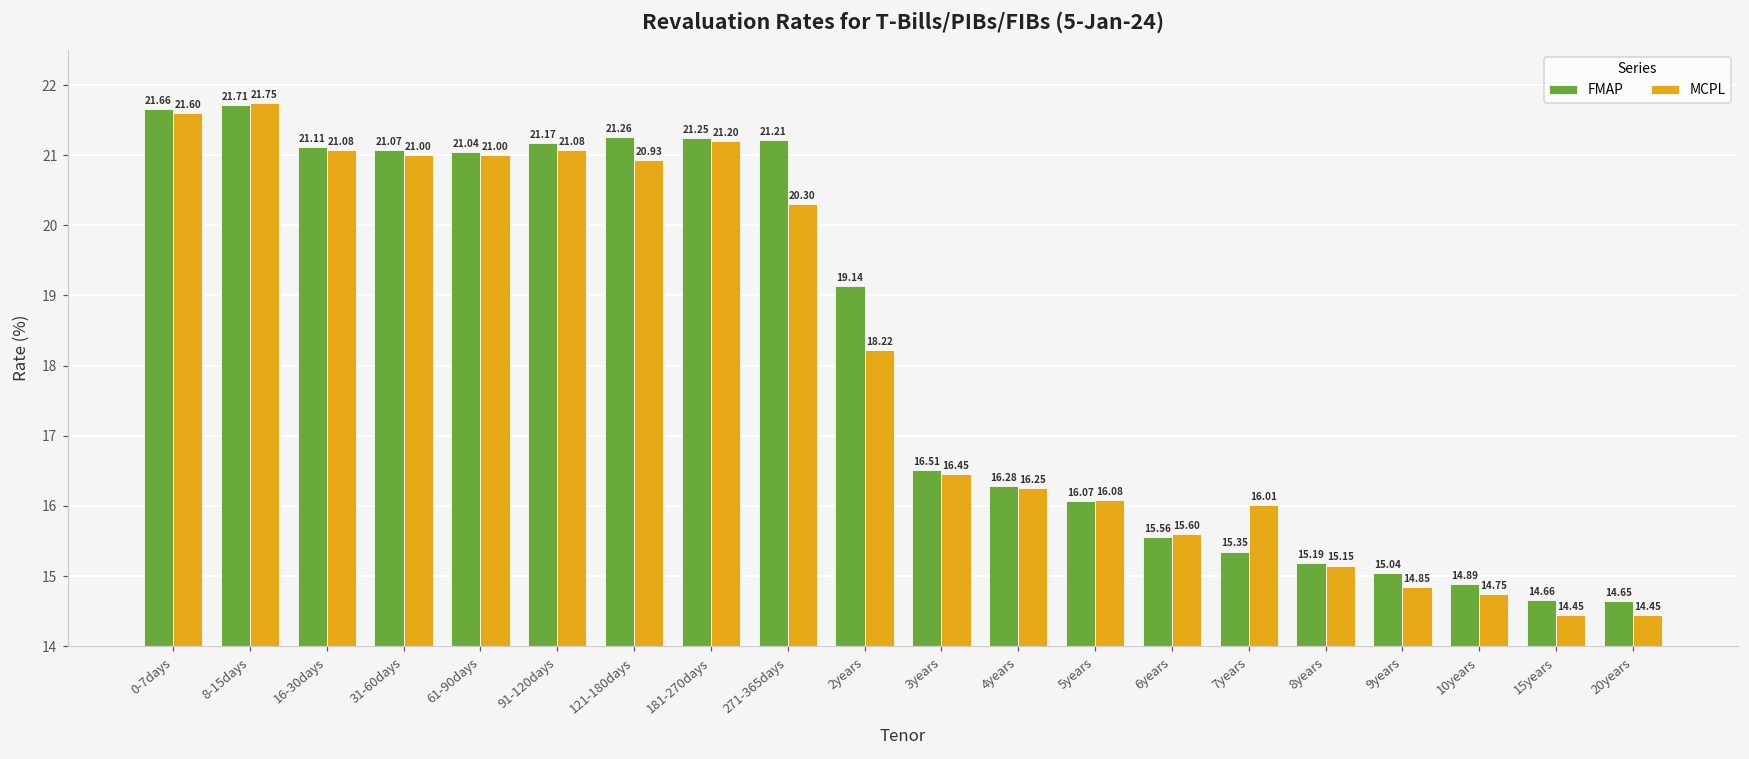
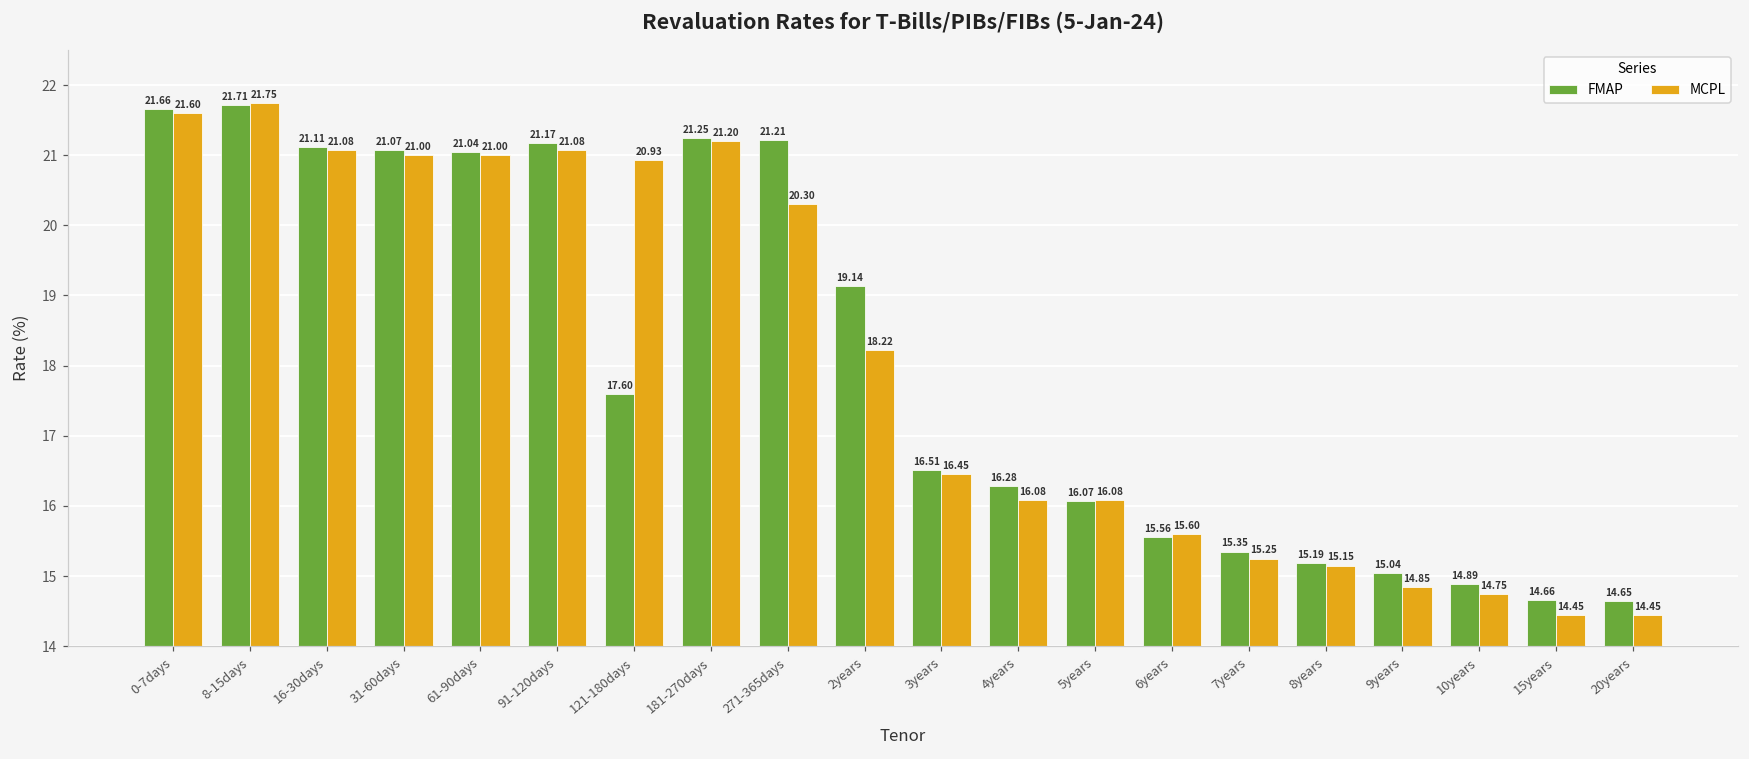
FMAP, 121-180days: 21.26 -> 17.60
MCPL, 4years: 16.25 -> 16.08
MCPL, 7years: 16.01 -> 15.25
